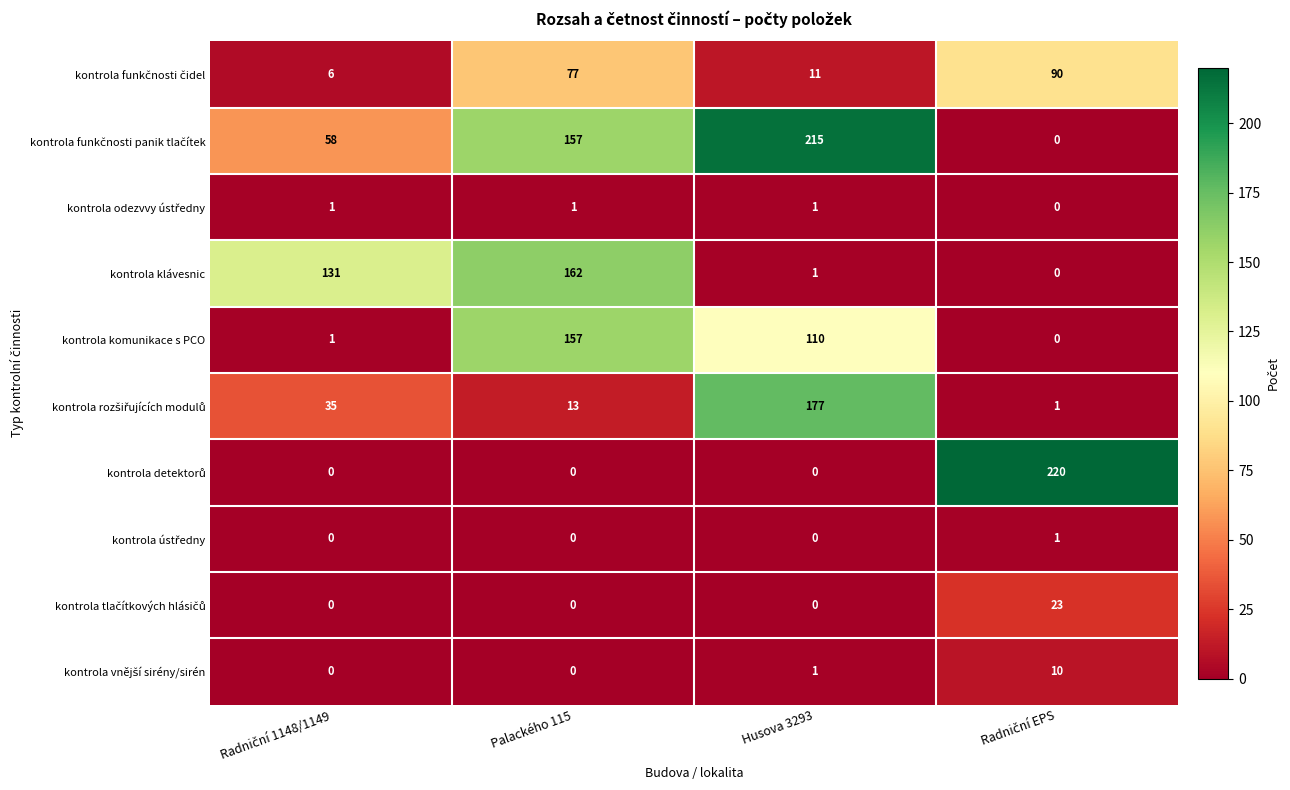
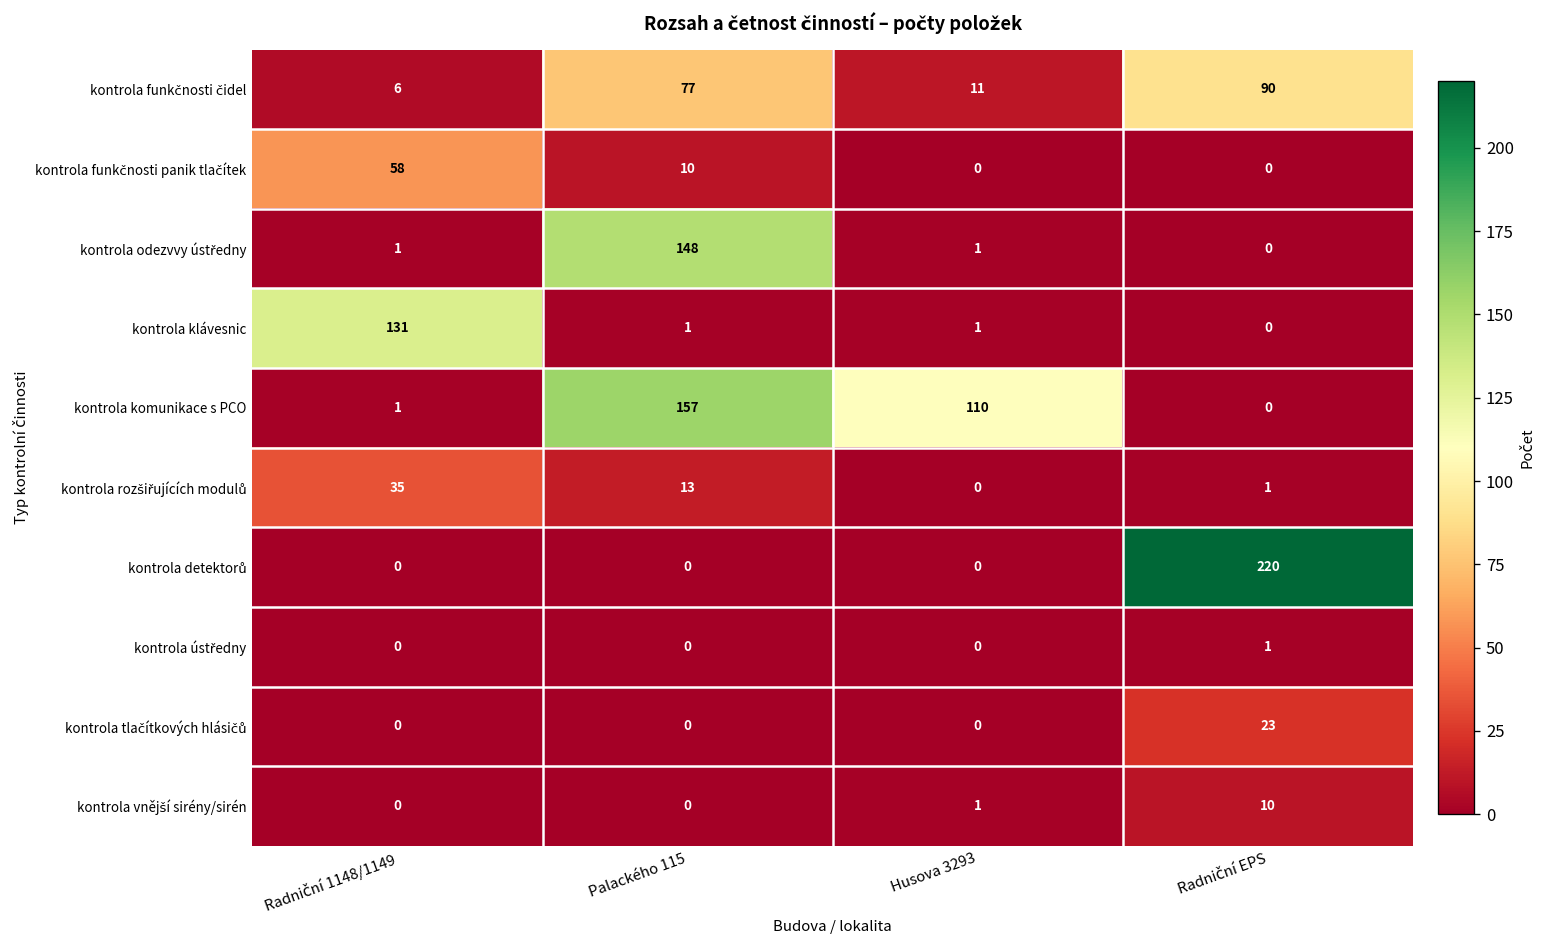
kontrola funkčnosti panik tlačítek, Palackého 115: 157 -> 10
kontrola funkčnosti panik tlačítek, Husova 3293: 215 -> 0
kontrola odezvvy ústředny, Palackého 115: 1 -> 148
kontrola klávesnic, Palackého 115: 162 -> 1
kontrola rozšiřujících modulů, Husova 3293: 177 -> 0
